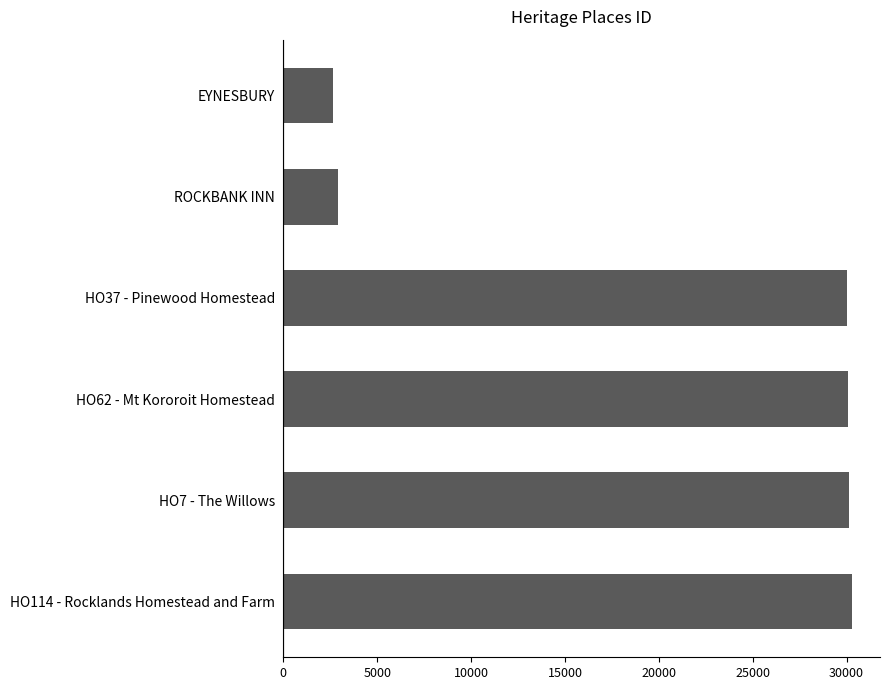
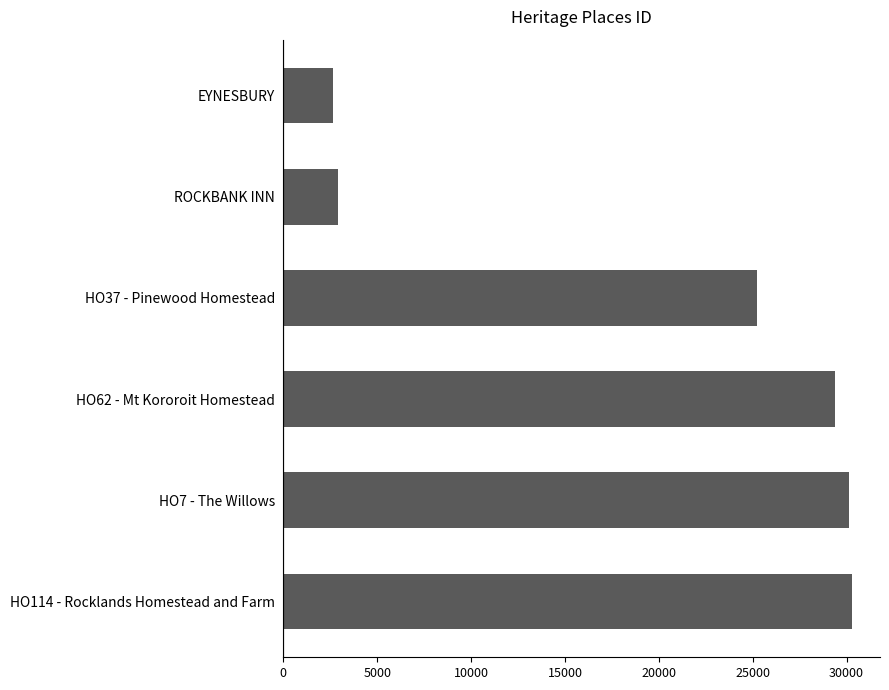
HO37 - Pinewood Homestead: 30000 -> 25200
HO62 - Mt Kororoit Homestead: 30100 -> 29400
